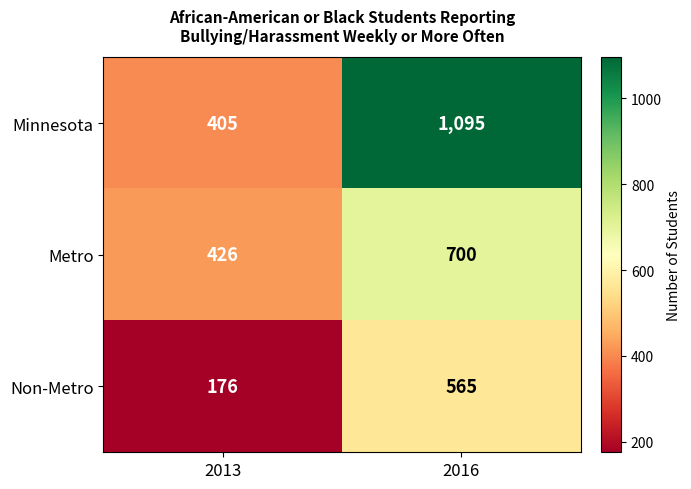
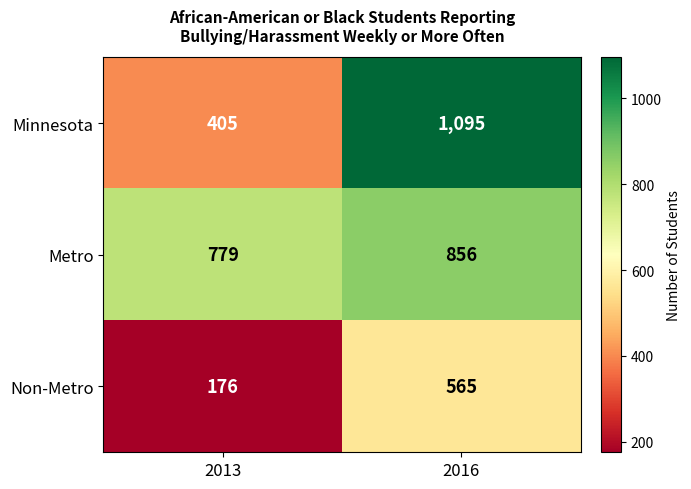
Metro, 2013: 426 -> 779
Metro, 2016: 700 -> 856
